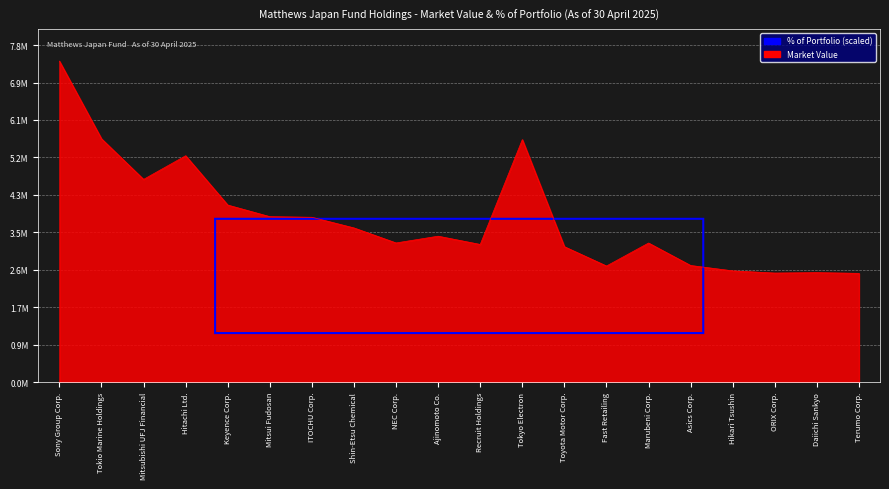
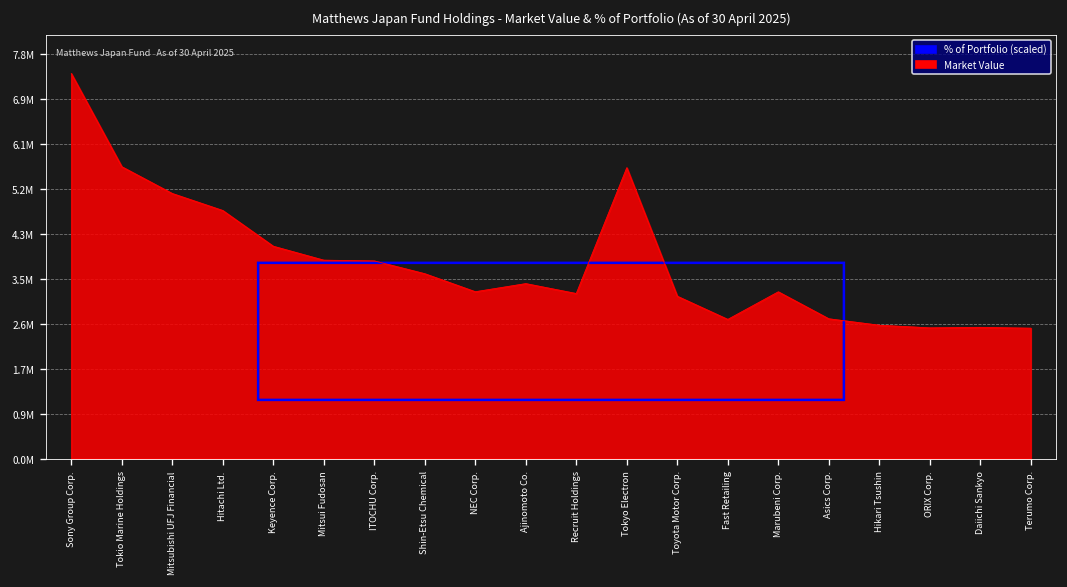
Mitsubishi UFJ Financial: 4700000 -> 5100000
Hitachi Ltd.: 5200000 -> 4800000
